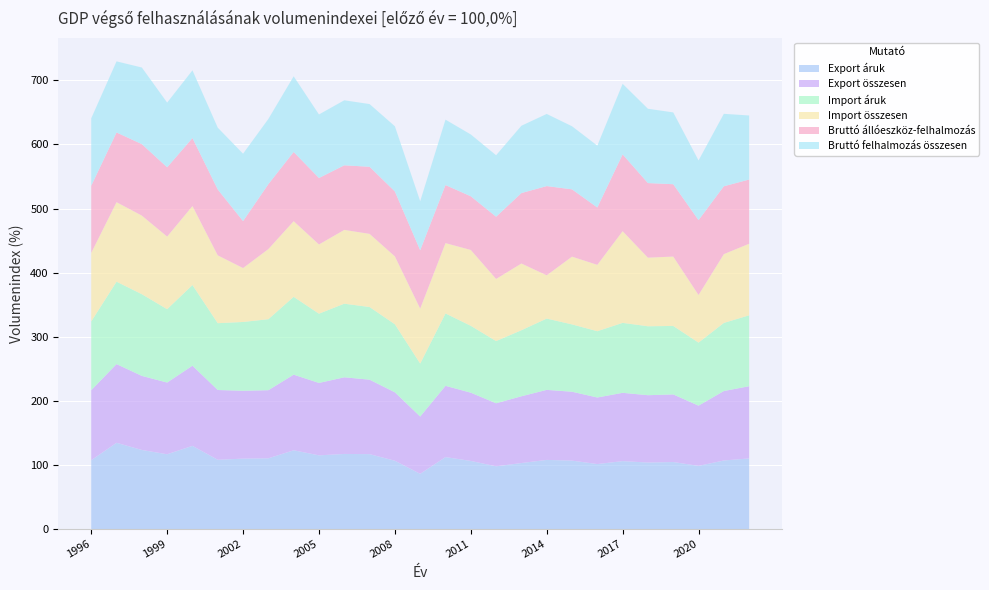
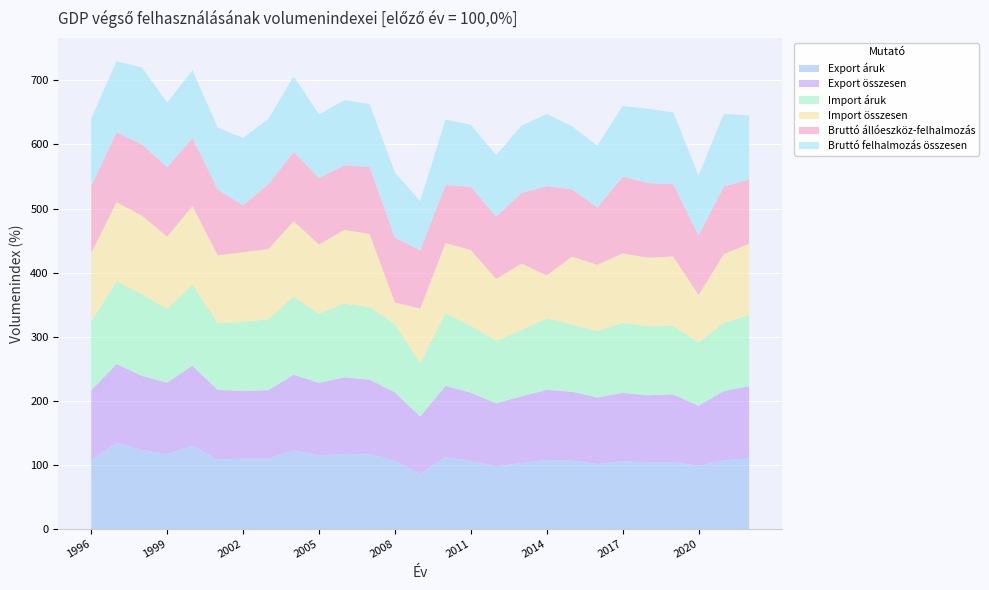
Import összesen, 2002: 80 -> 110
Import összesen, 2008: 110 -> 30
Bruttó állóeszköz-felhalmozás, 2011: 80 -> 100
Import összesen, 2017: 140 -> 110
Bruttó állóeszköz-felhalmozás, 2020: 120 -> 90
